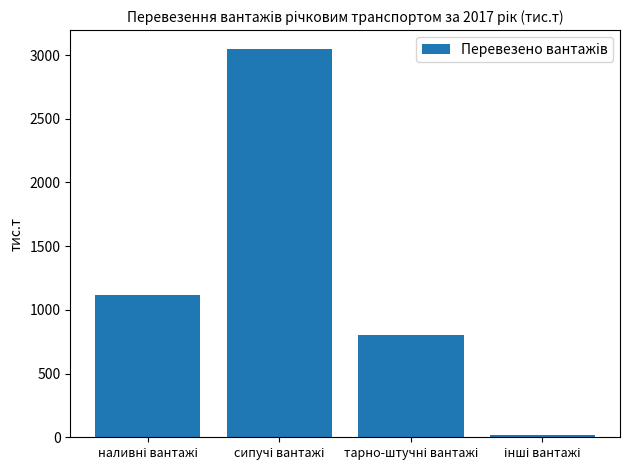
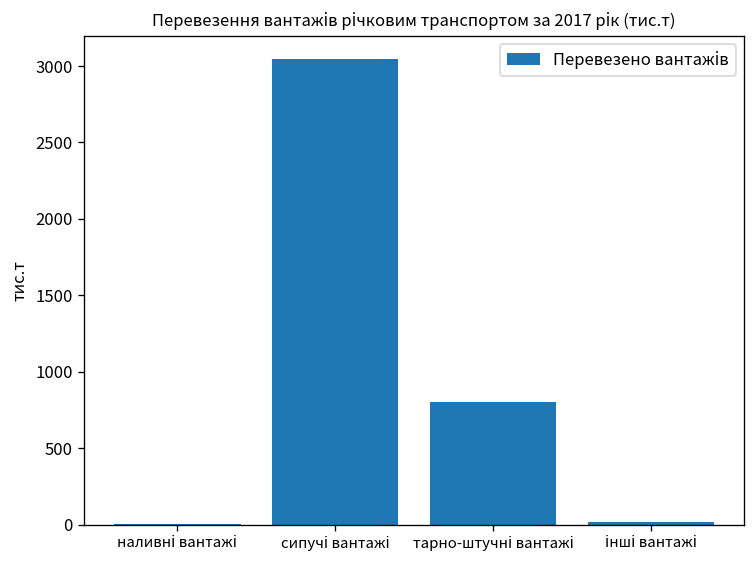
наливні вантажі: 1120 -> 0
